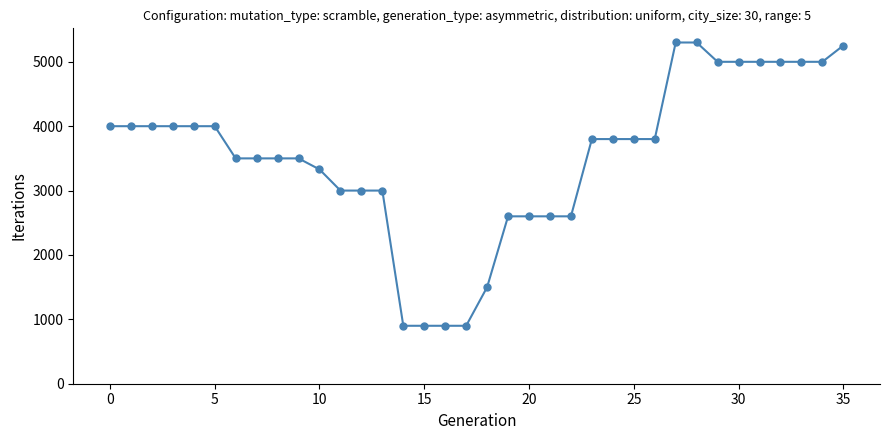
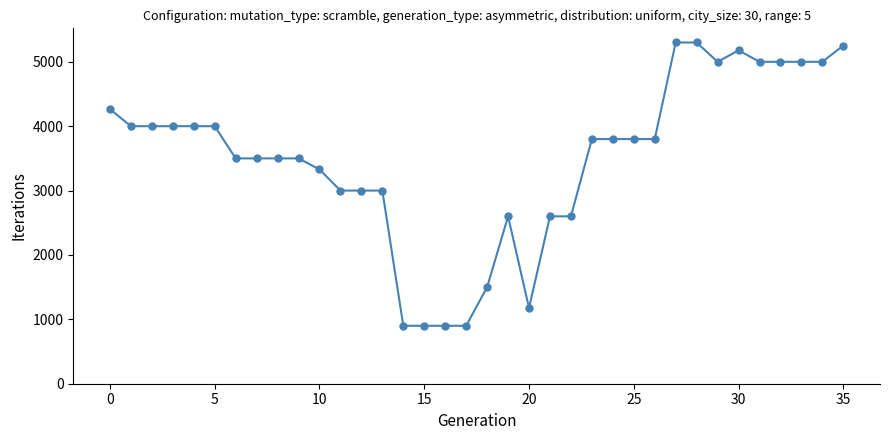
0: 4000 -> 4300
20: 2600 -> 1200
30: 5000 -> 5200
